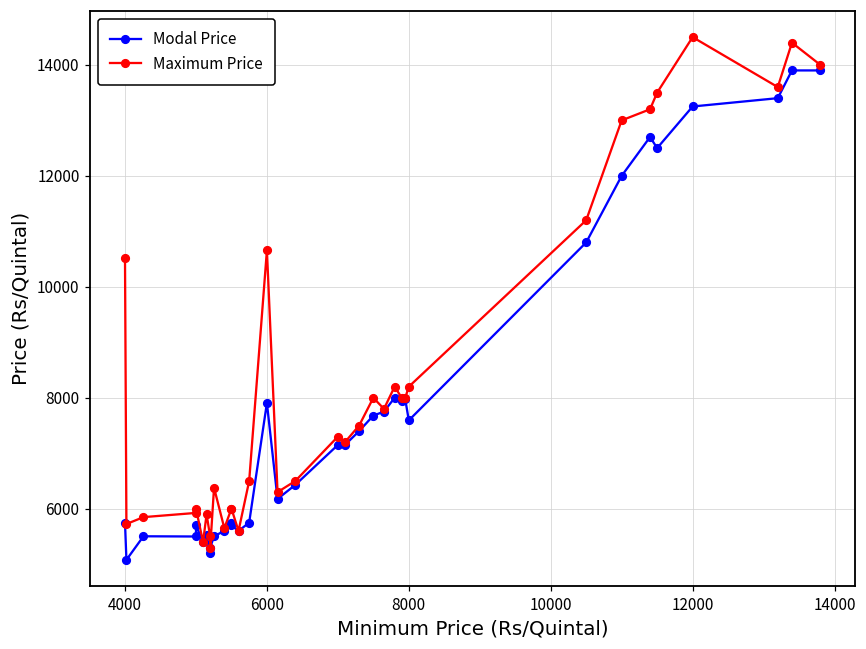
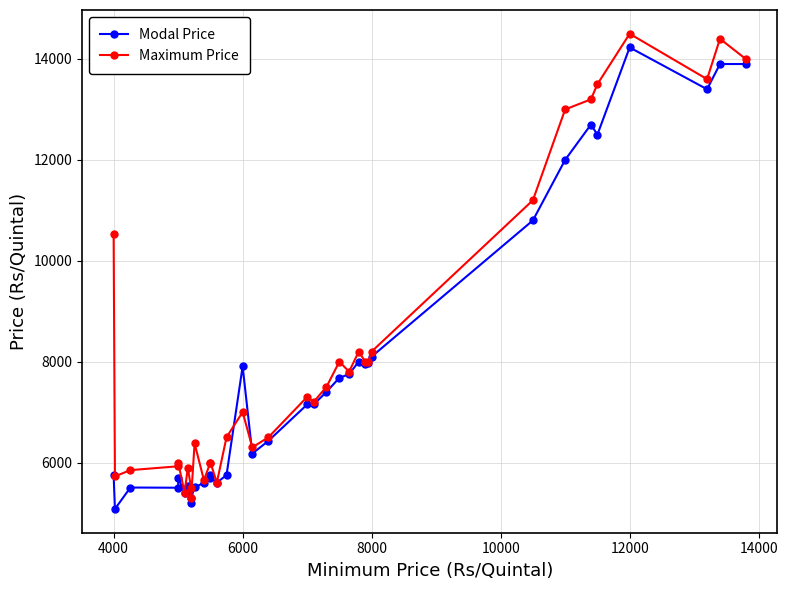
Maximum Price, 6000: 10700 -> 7000
Modal Price, 8000: 7600 -> 8100
Modal Price, 12000: 13300 -> 14200
